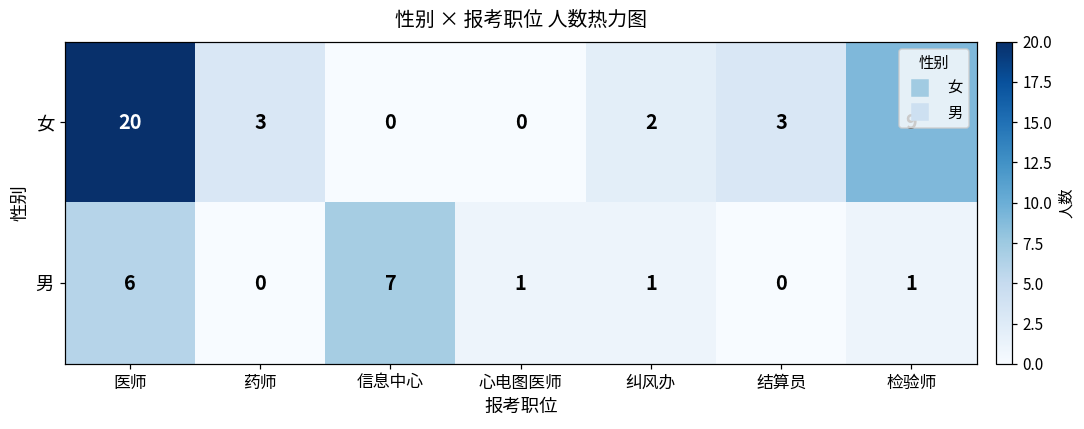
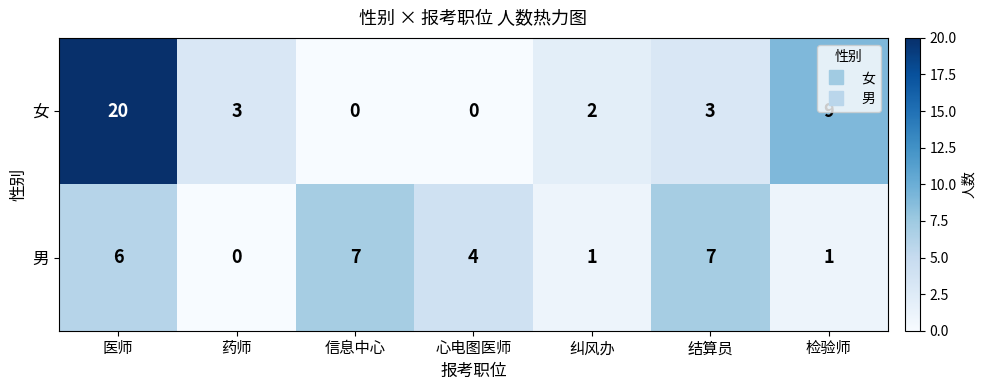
男, 心电图医师: 1 -> 4
男, 结算员: 0 -> 7
